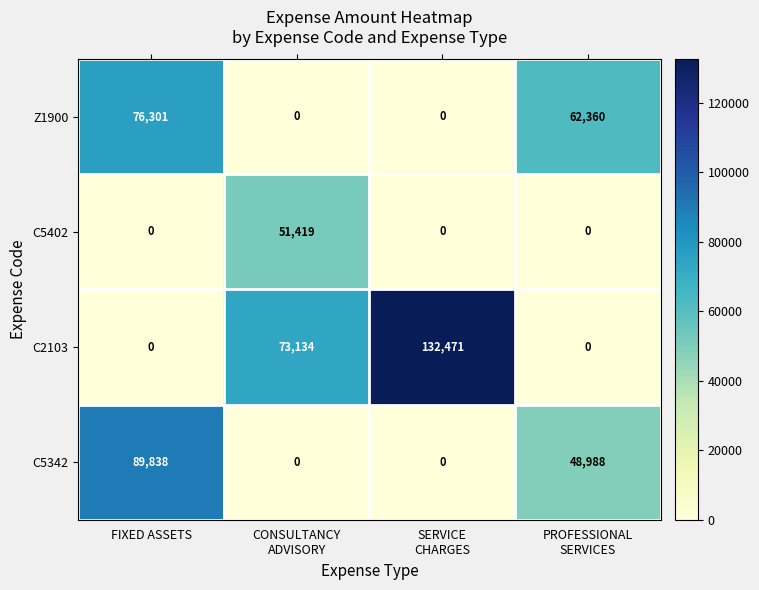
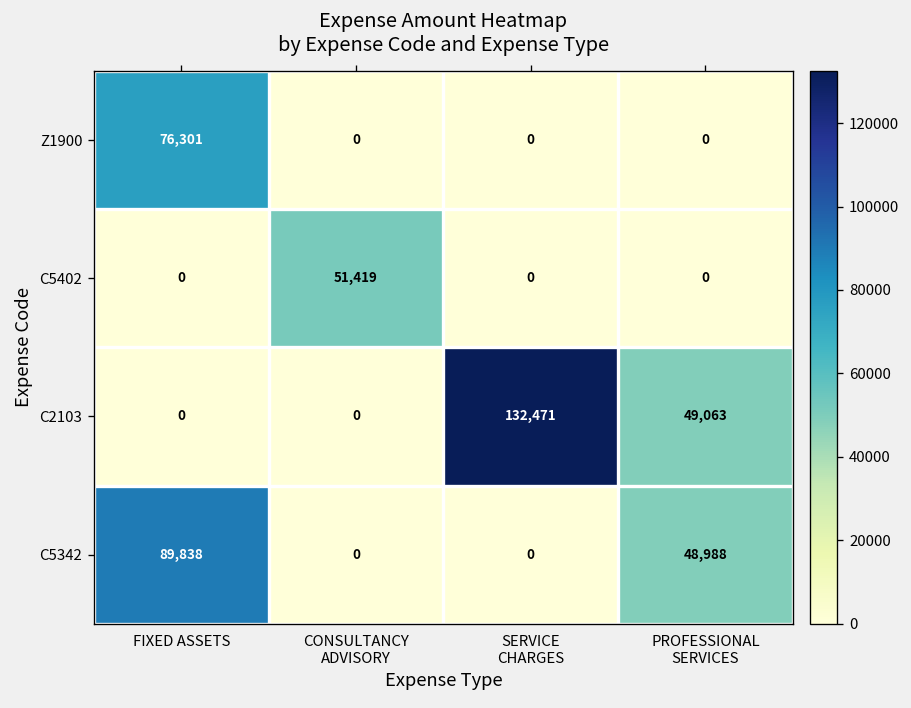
Z1900, PROFESSIONAL SERVICES: 62,360 -> 0
C2103, CONSULTANCY ADVISORY: 73,134 -> 0
C2103, PROFESSIONAL SERVICES: 0 -> 49,063
